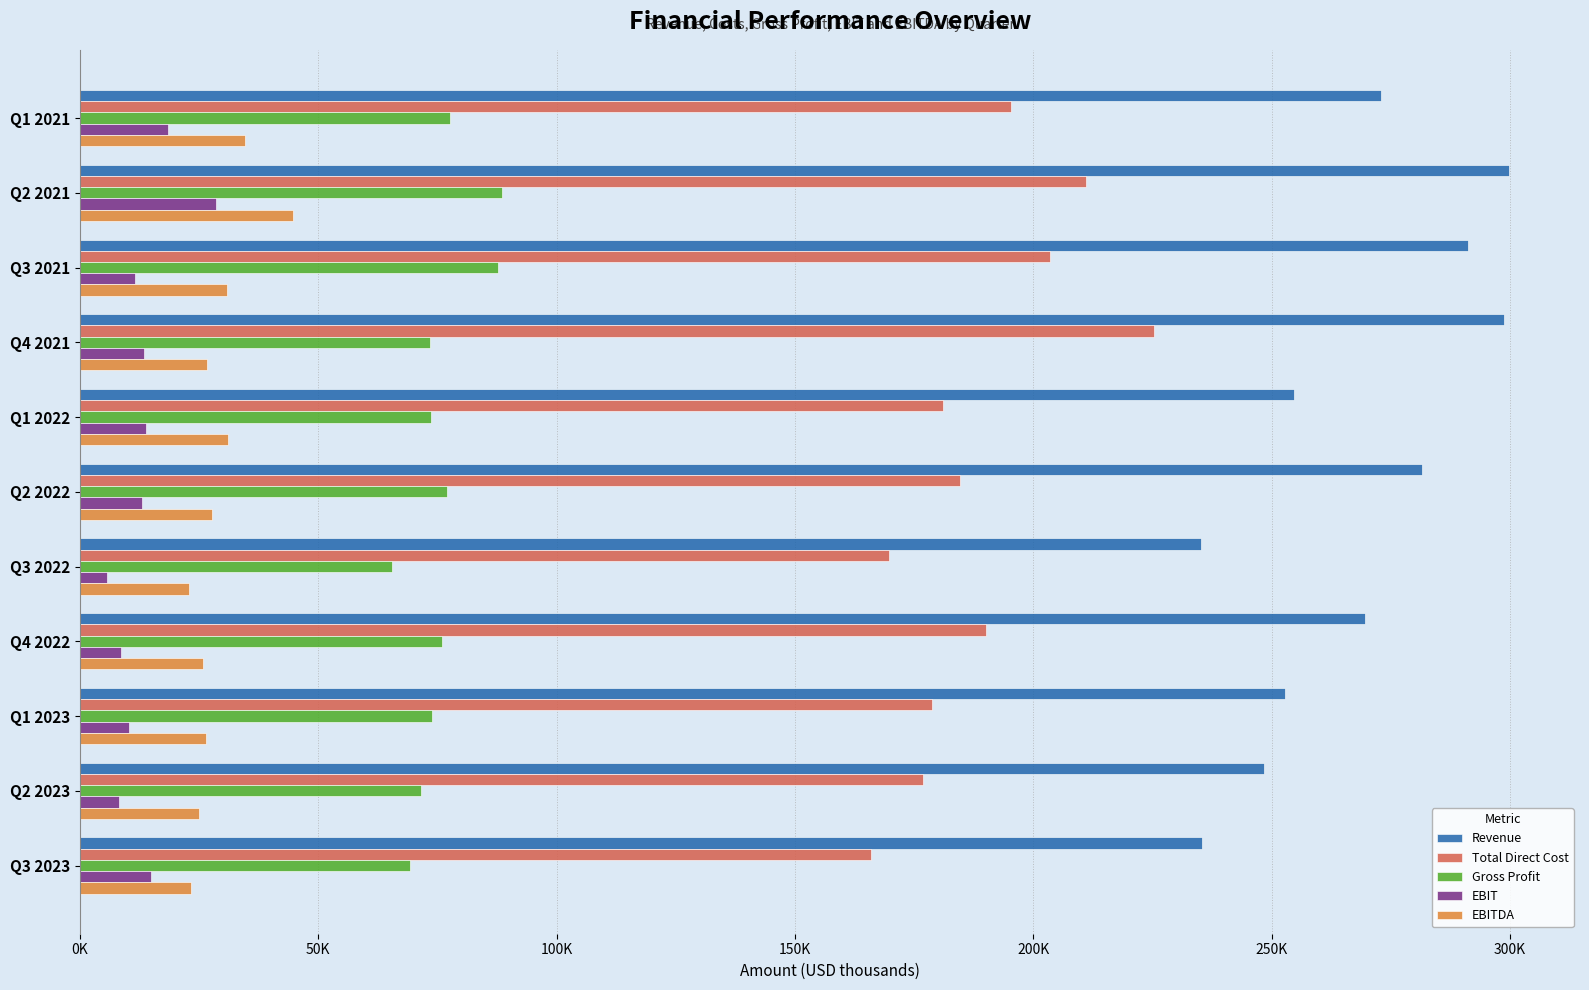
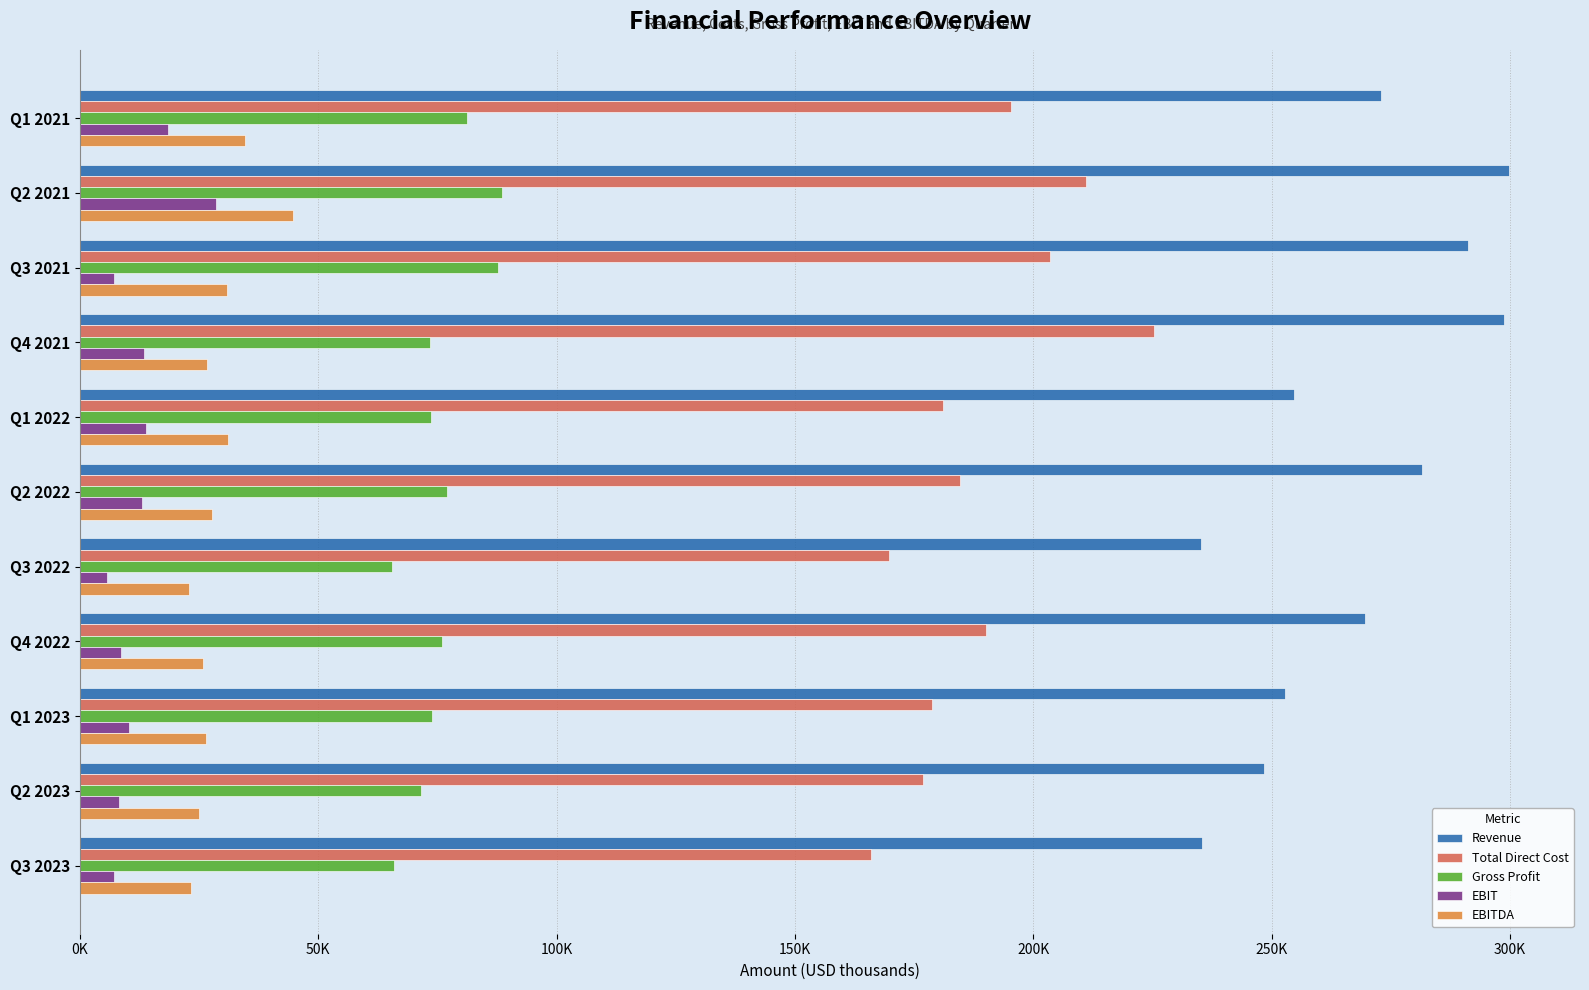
Gross Profit, Q1 2021: 78000 -> 81000
EBIT, Q3 2021: 12000 -> 7000
Gross Profit, Q3 2023: 69000 -> 66000
EBIT, Q3 2023: 15000 -> 7000
